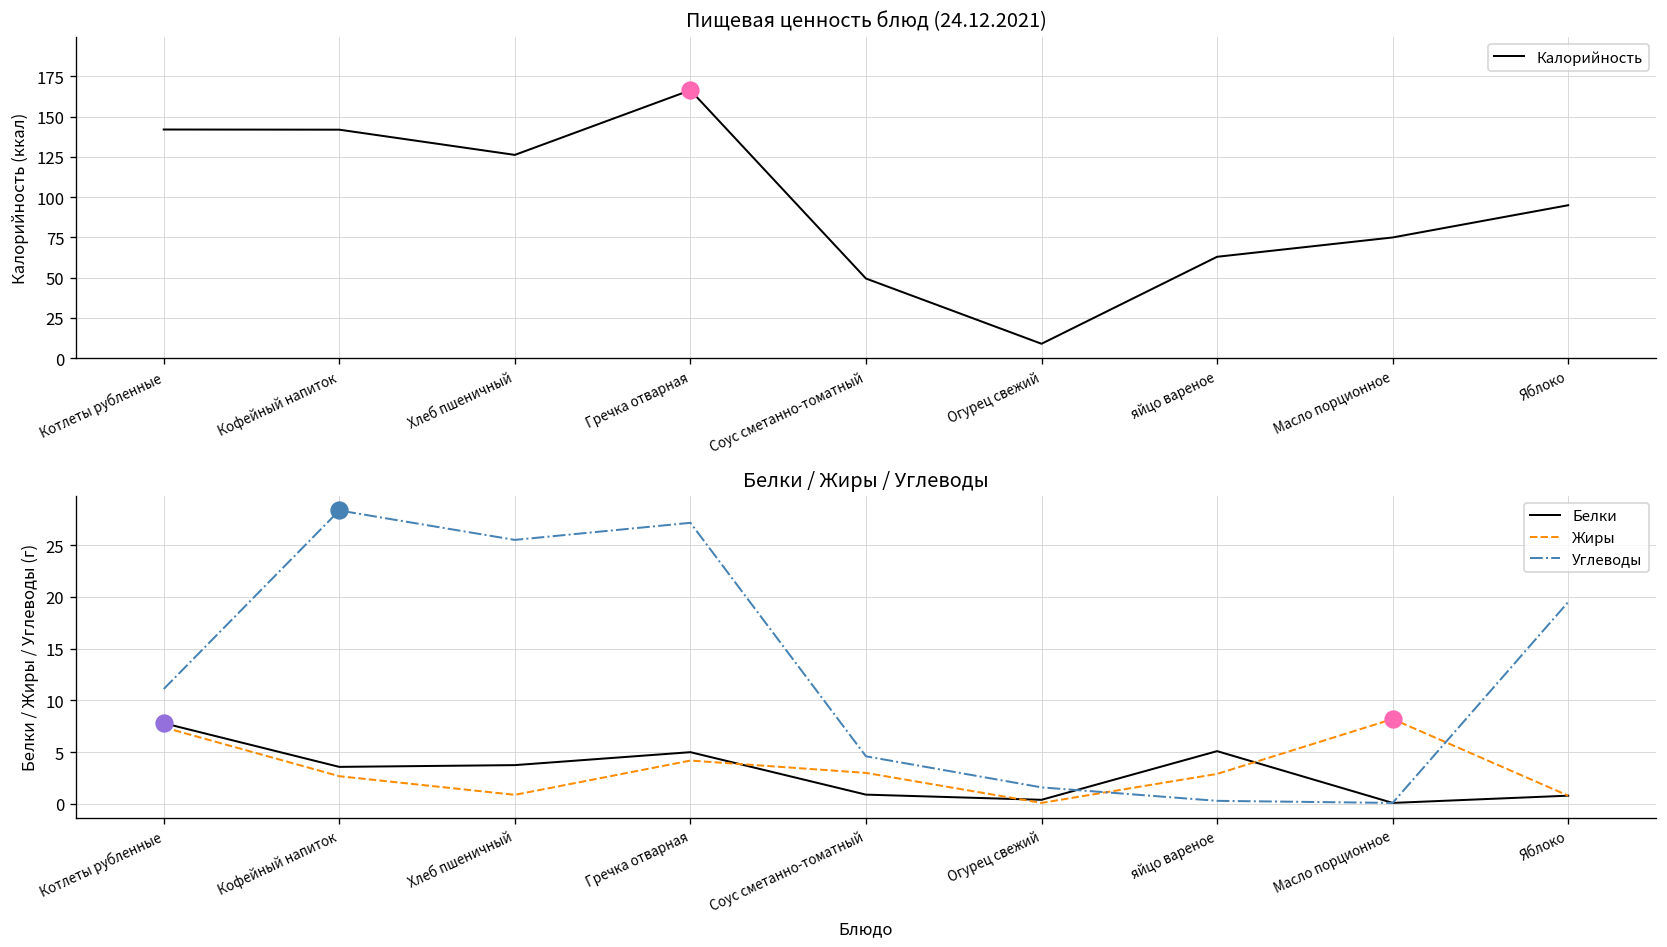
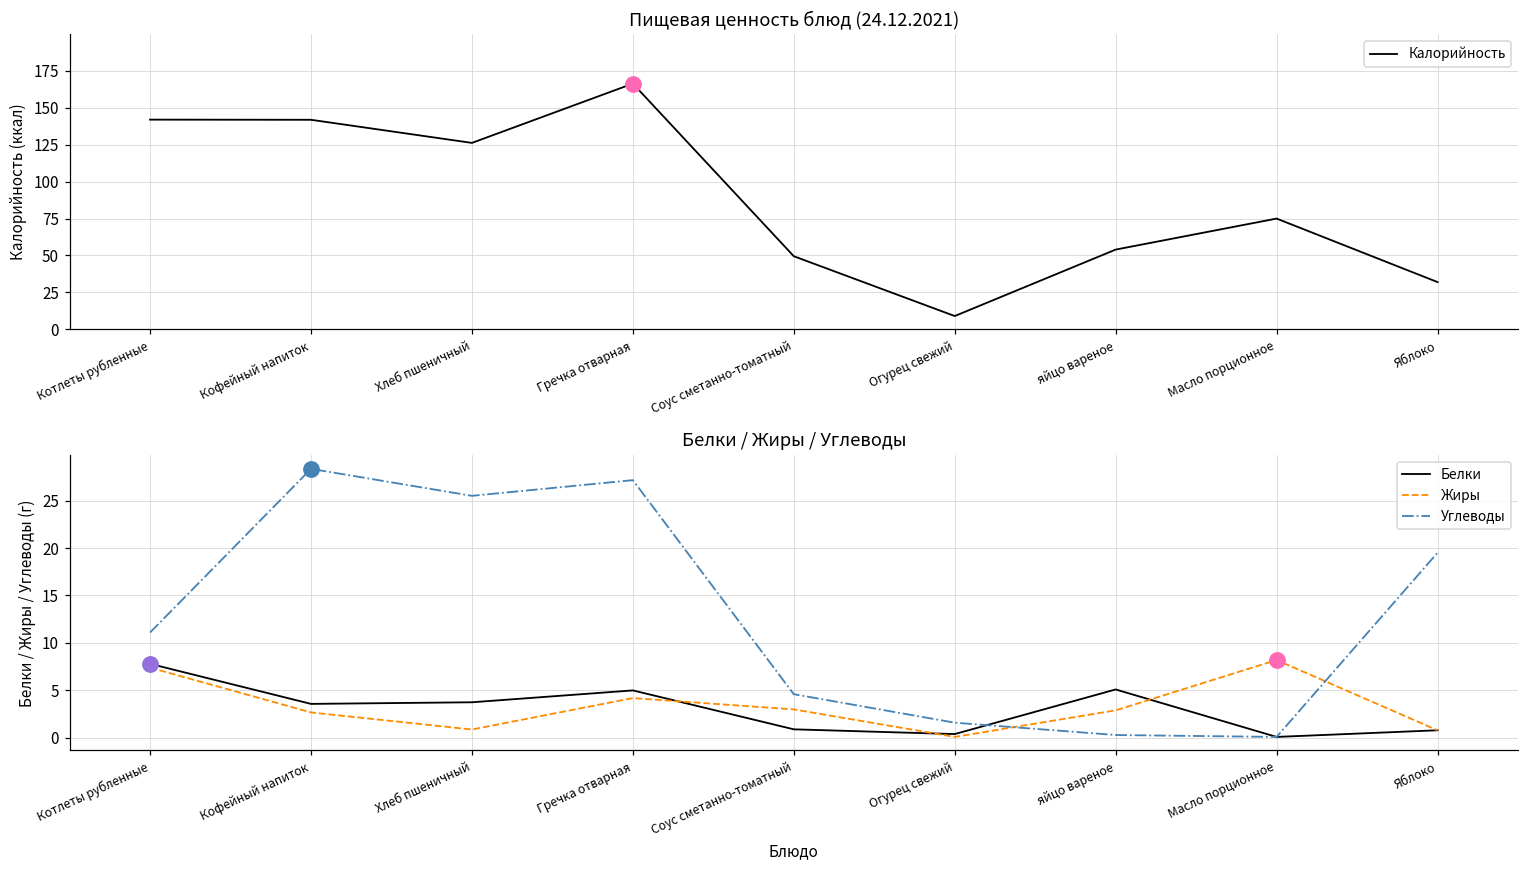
Пищевая ценность блюд (24.12.2021), Калорийность, яйцо вареное: 63 -> 54
Пищевая ценность блюд (24.12.2021), Калорийность, Яблоко: 95 -> 32
